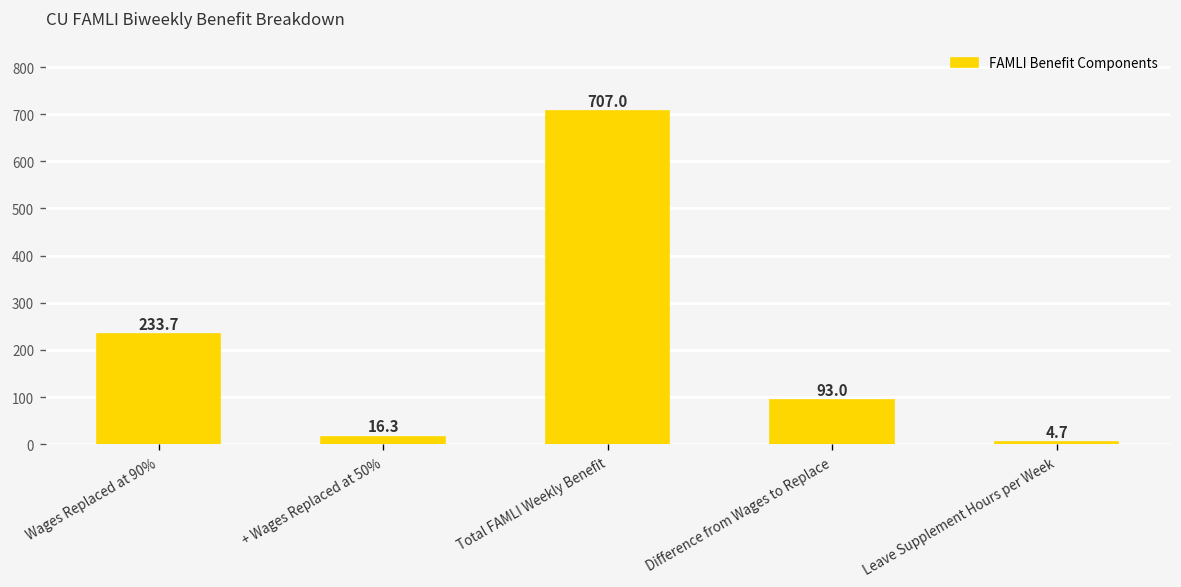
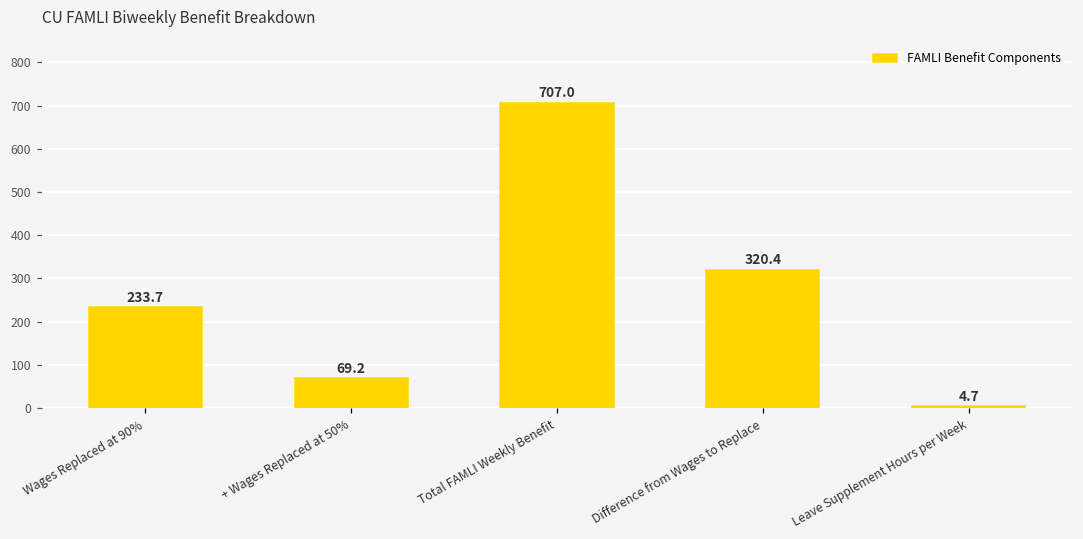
+ Wages Replaced at 50%: 16.3 -> 69.2
Difference from Wages to Replace: 93.0 -> 320.4
